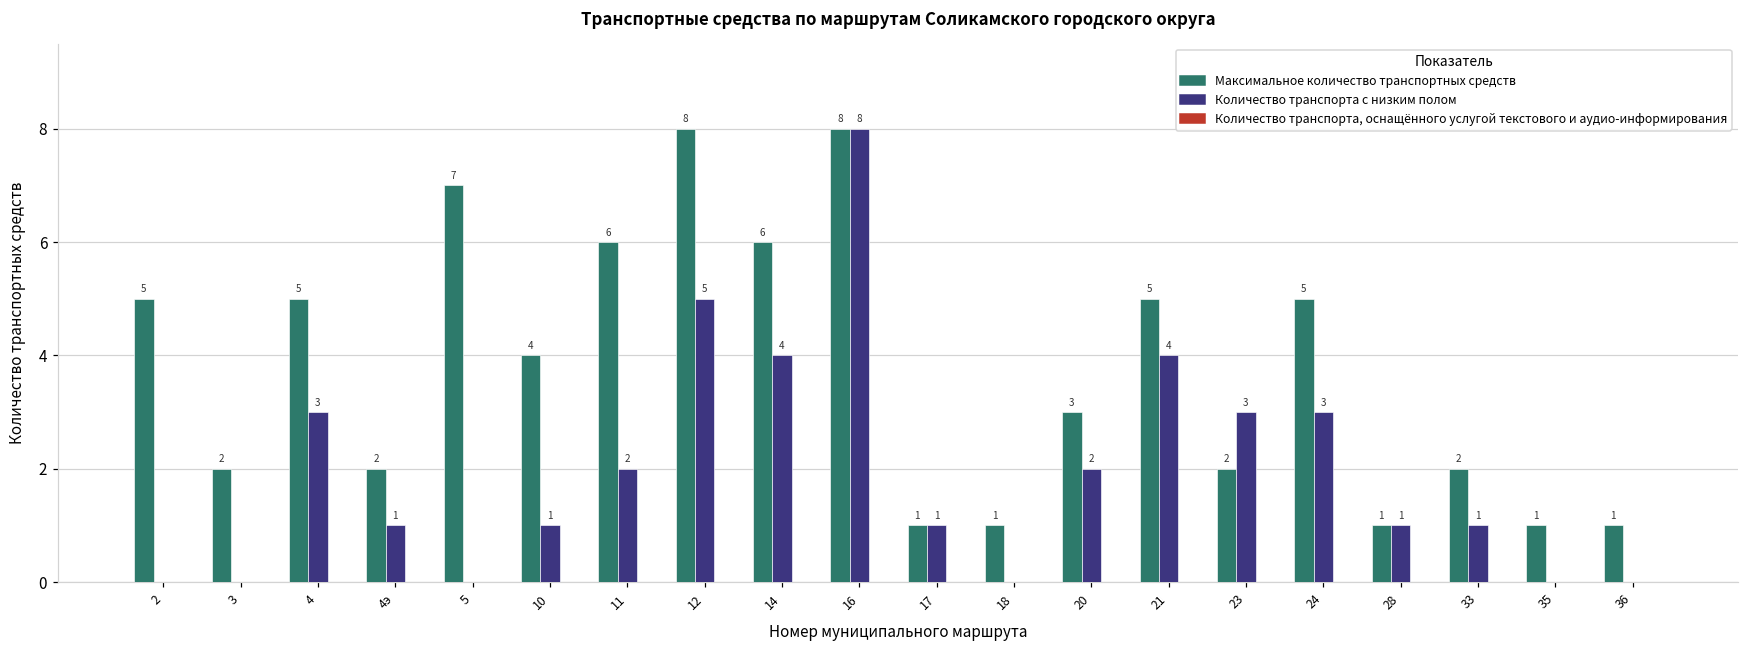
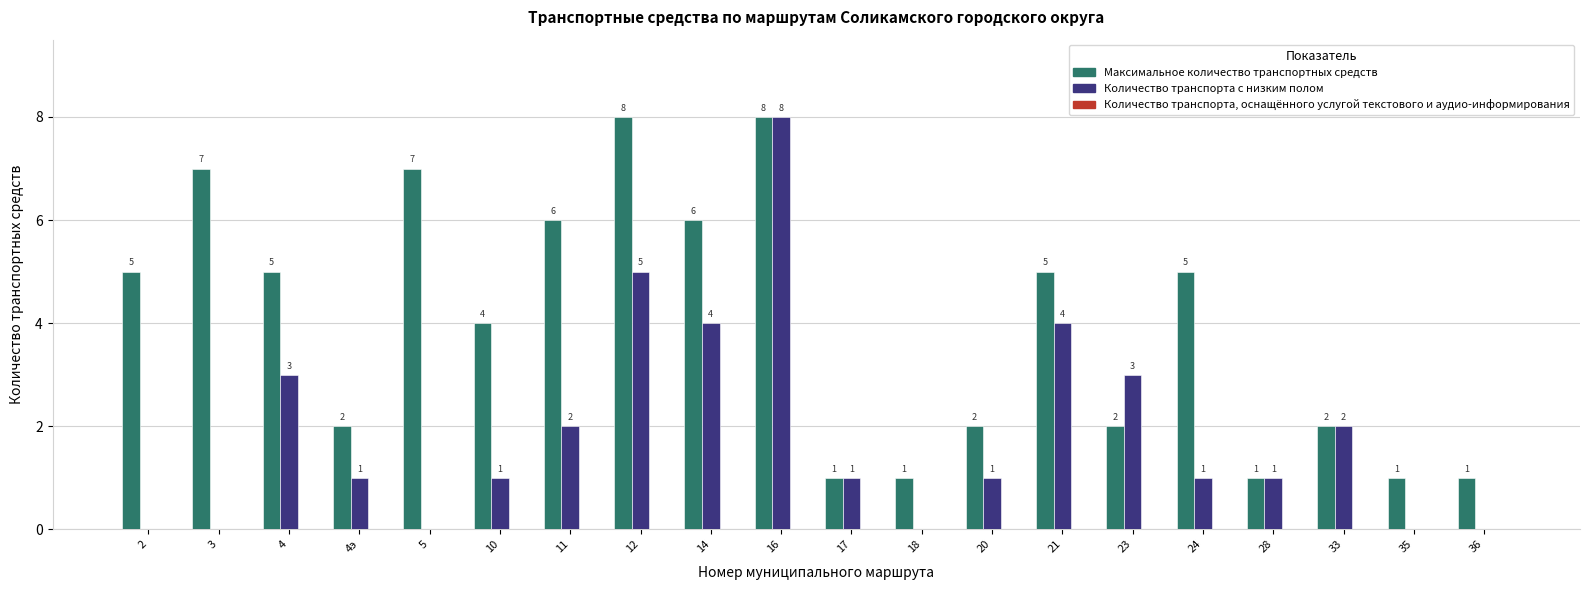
Максимальное количество транспортных средств, 3: 2 -> 7
Максимальное количество транспортных средств, 20: 3 -> 2
Количество транспорта с низким полом, 20: 2 -> 1
Количество транспорта с низким полом, 24: 3 -> 1
Количество транспорта с низким полом, 33: 1 -> 2
